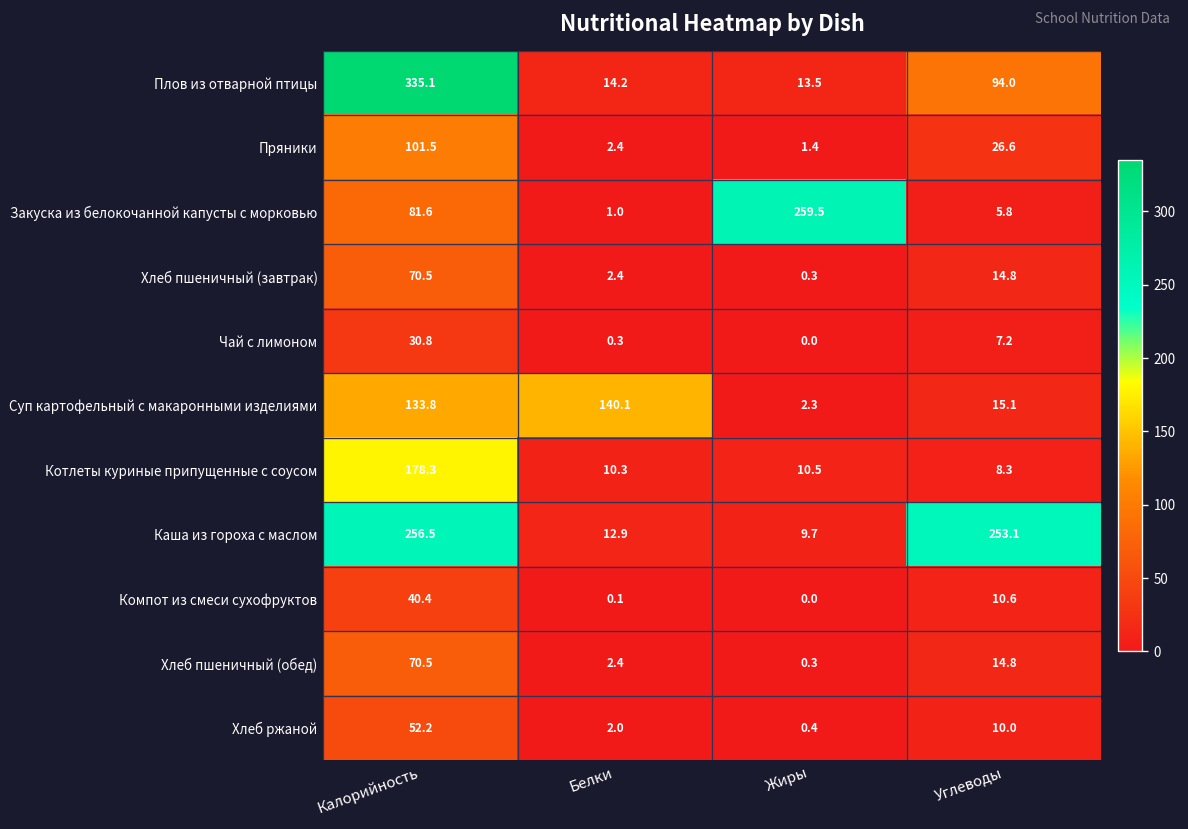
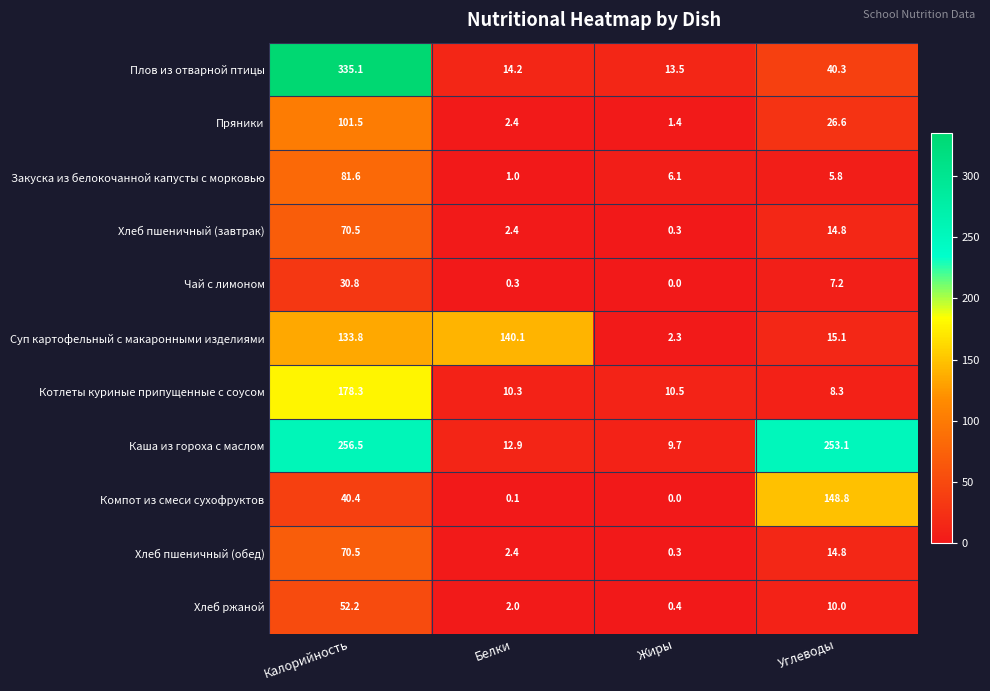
Плов из отварной птицы, Углеводы: 94.0 -> 40.3
Закуска из белокочанной капусты с морковью, Жиры: 259.5 -> 6.1
Компот из смеси сухофруктов, Углеводы: 10.6 -> 148.8
